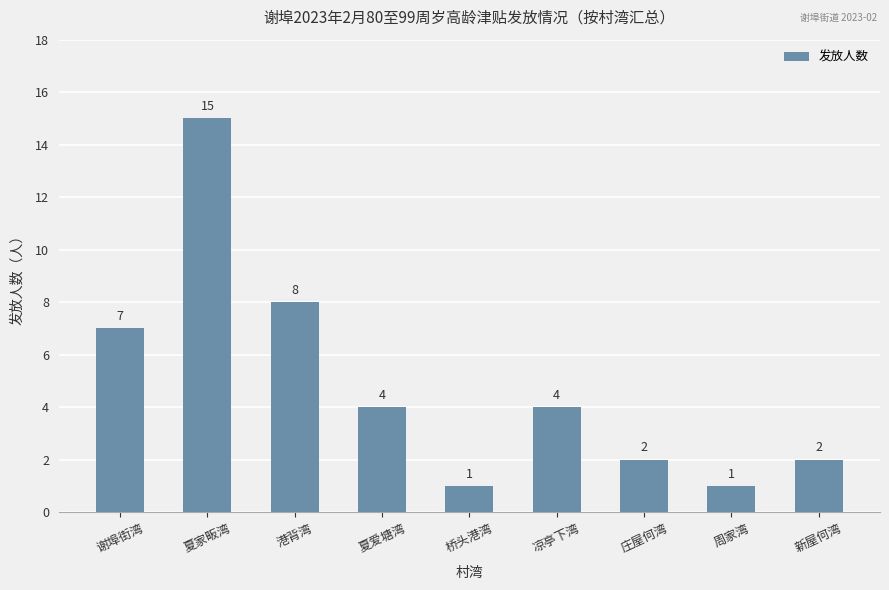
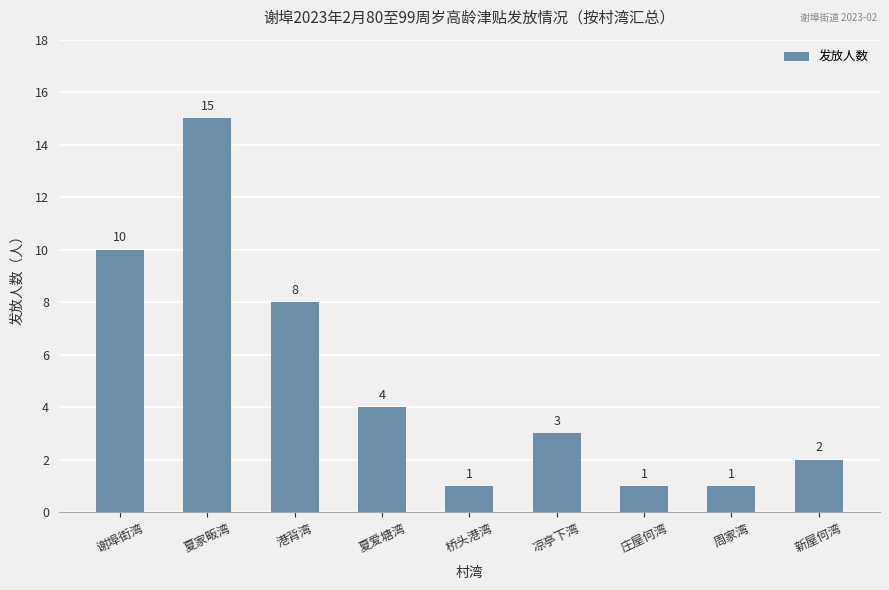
谢埠街湾: 7 -> 10
凉亭下湾: 4 -> 3
庄屋何湾: 2 -> 1
